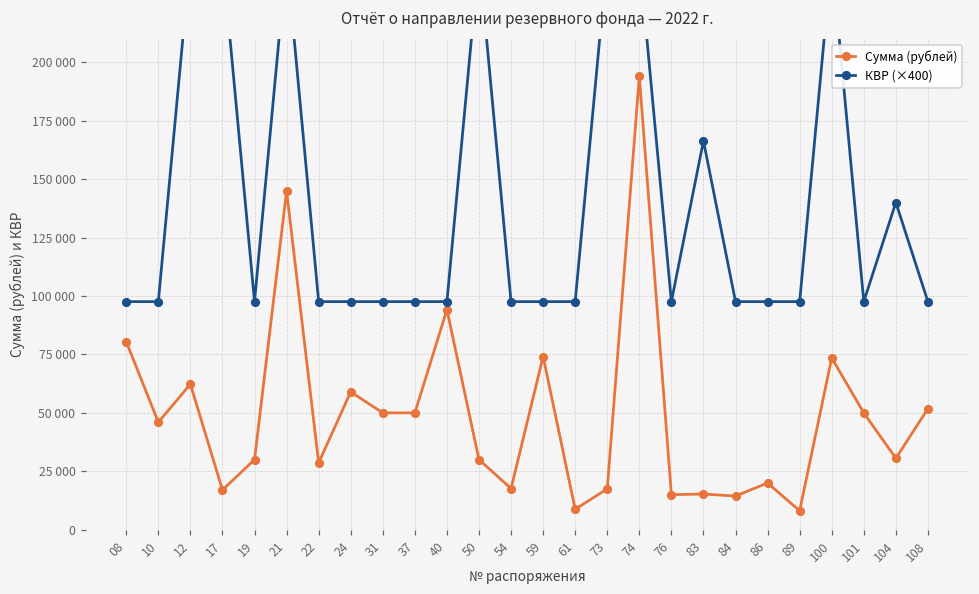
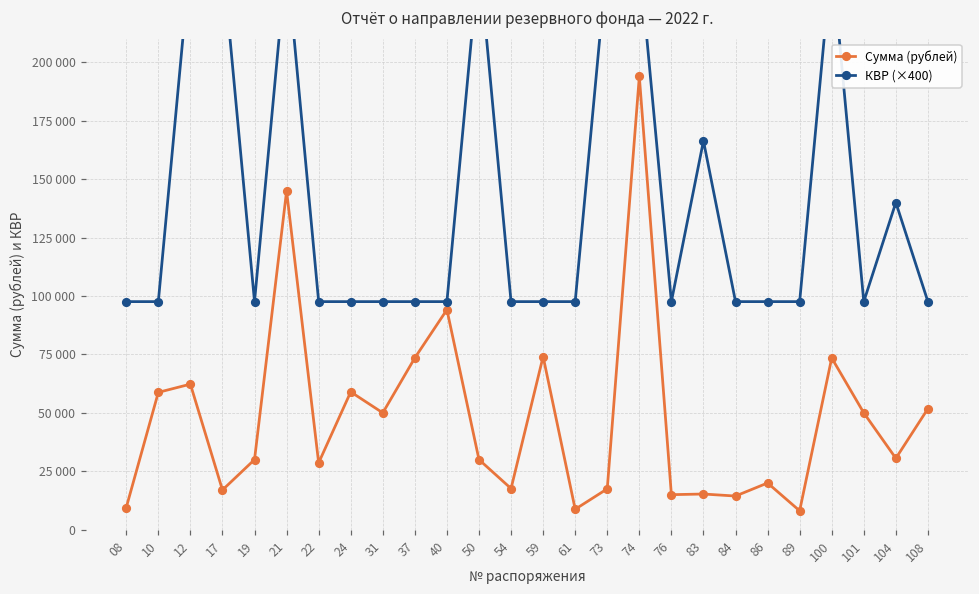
Сумма (рублей), 08: 80000 -> 10000
Сумма (рублей), 10: 46000 -> 59000
Сумма (рублей), 37: 50000 -> 74000
